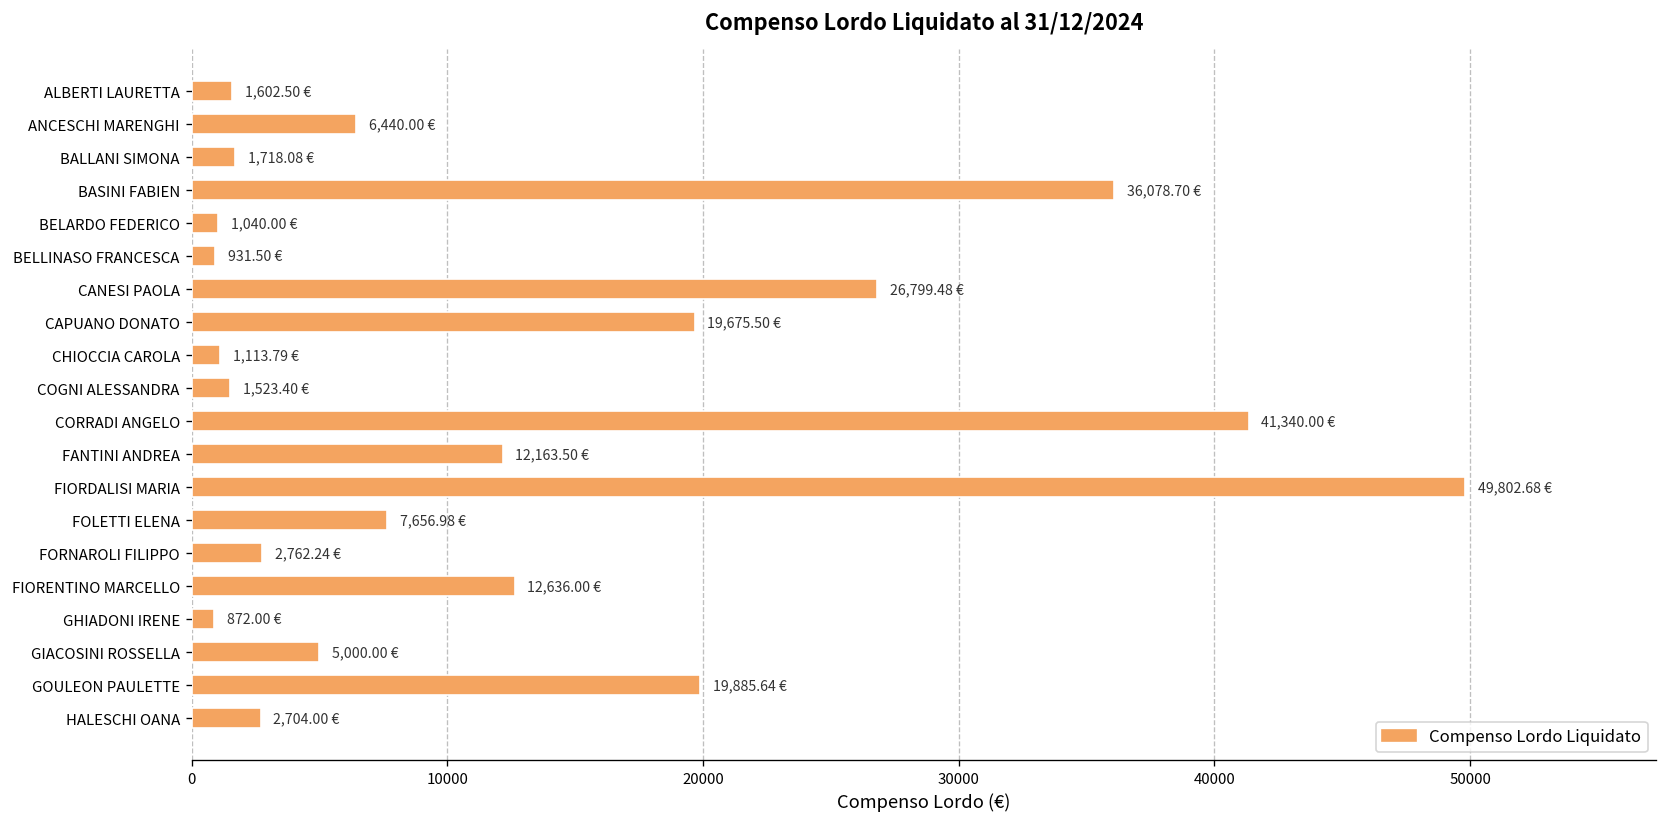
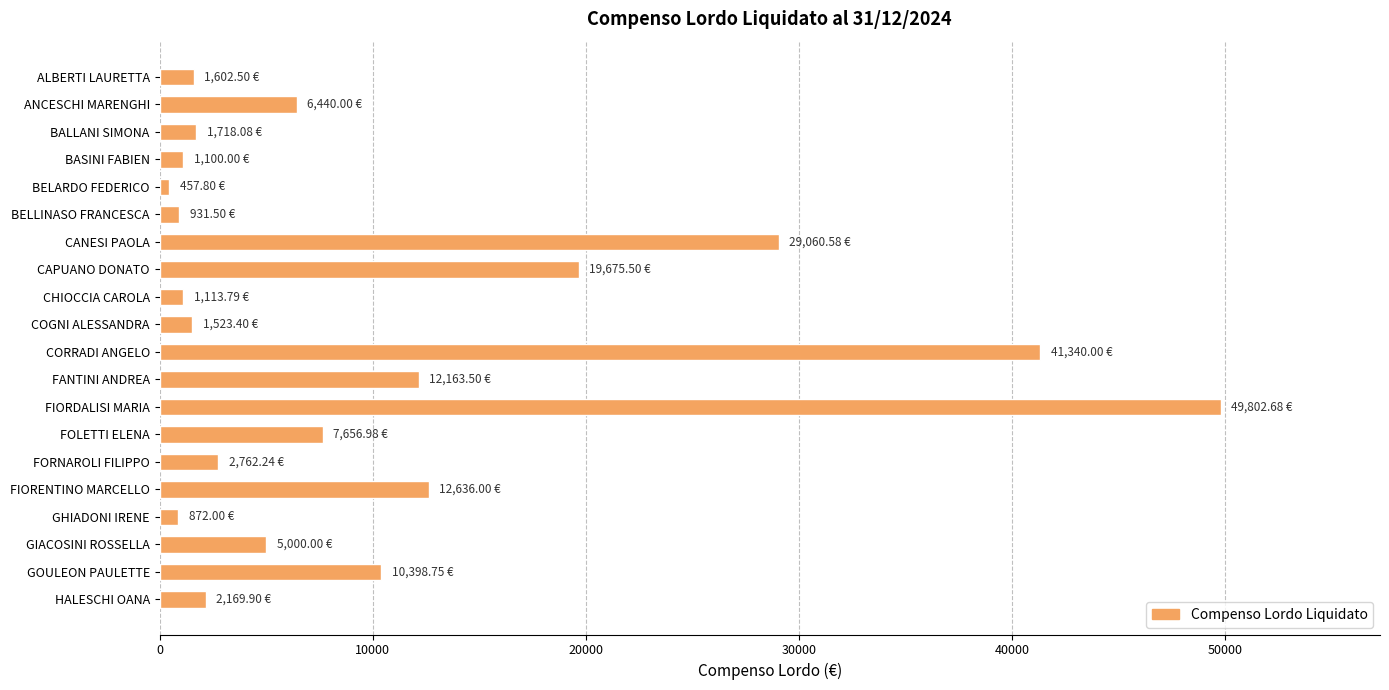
BASINI FABIEN: 36,078.70 -> 1,100.00
BELARDO FEDERICO: 1,040.00 -> 457.80
CANESI PAOLA: 26,799.48 -> 29,060.58
GOULEON PAULETTE: 19,885.64 -> 10,398.75
HALESCHI OANA: 2,704.00 -> 2,169.90
